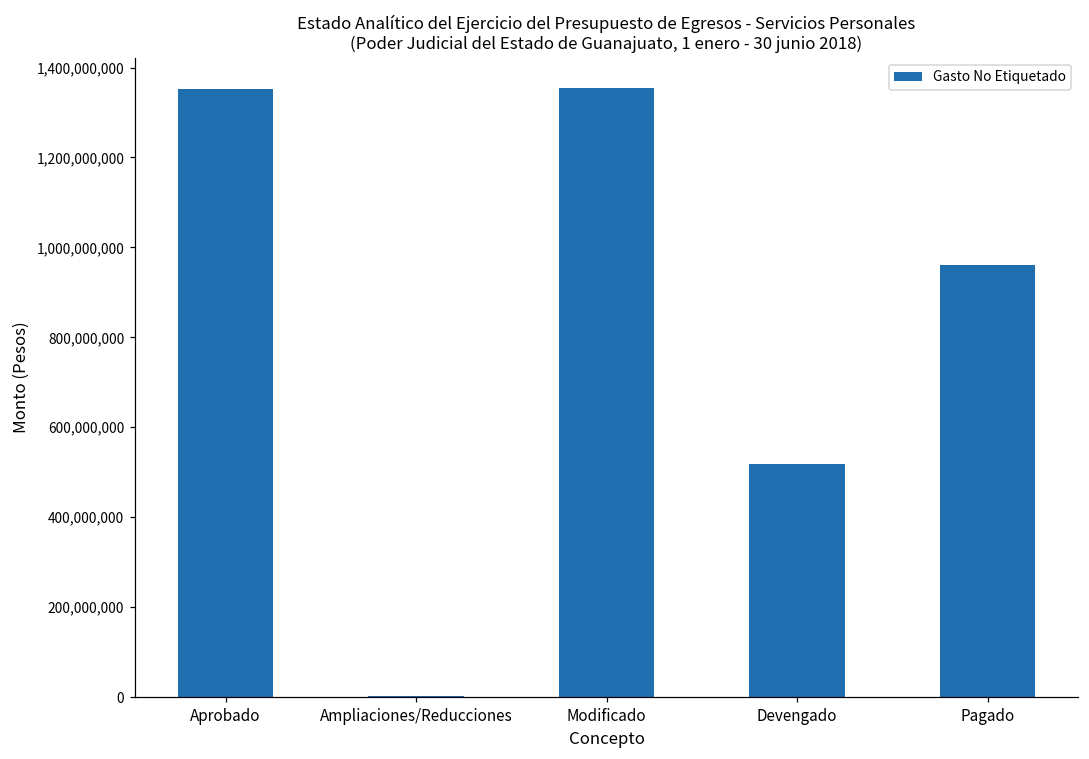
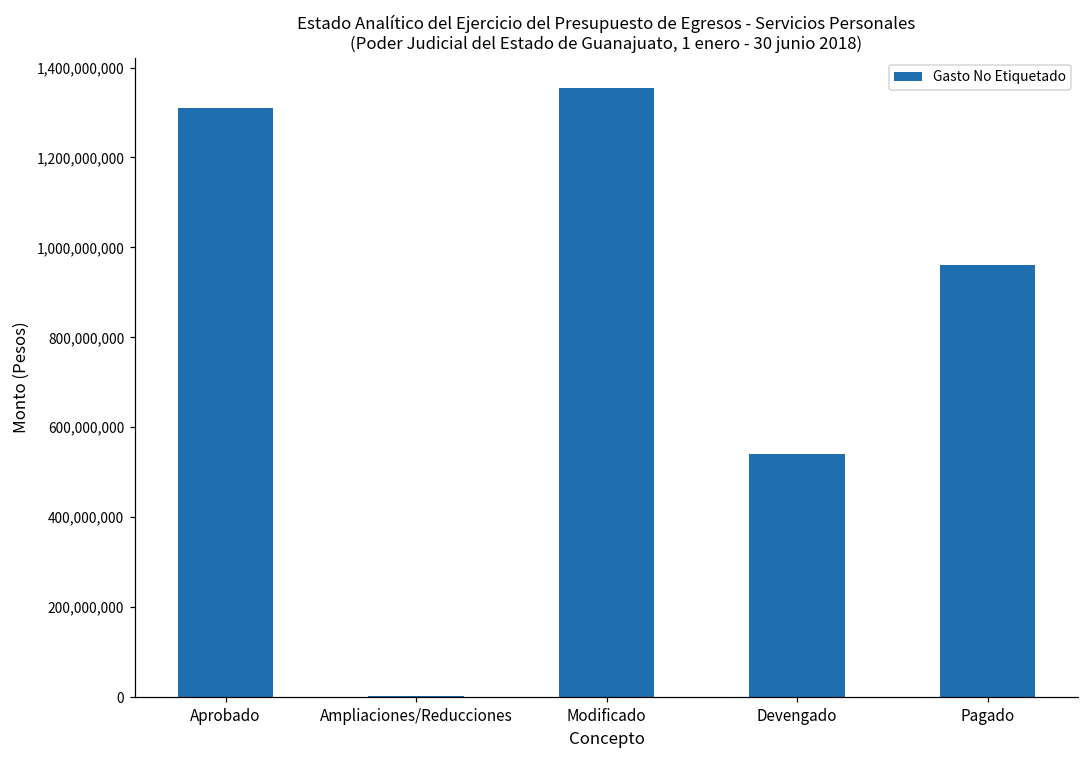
Aprobado: 1,350,000,000 -> 1,310,000,000
Devengado: 520,000,000 -> 540,000,000
